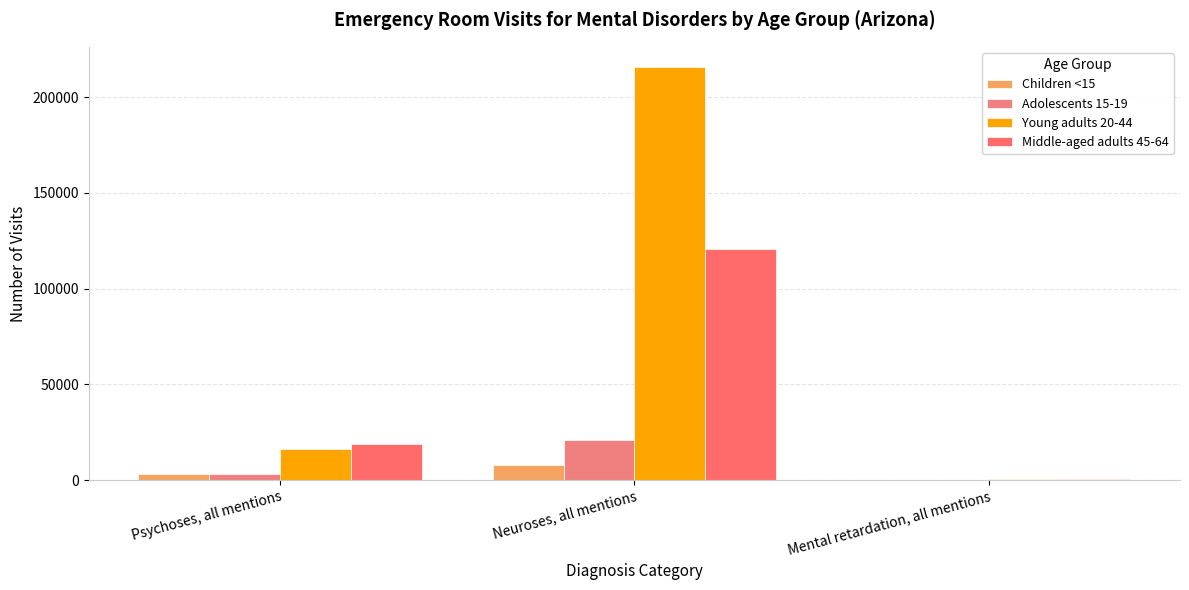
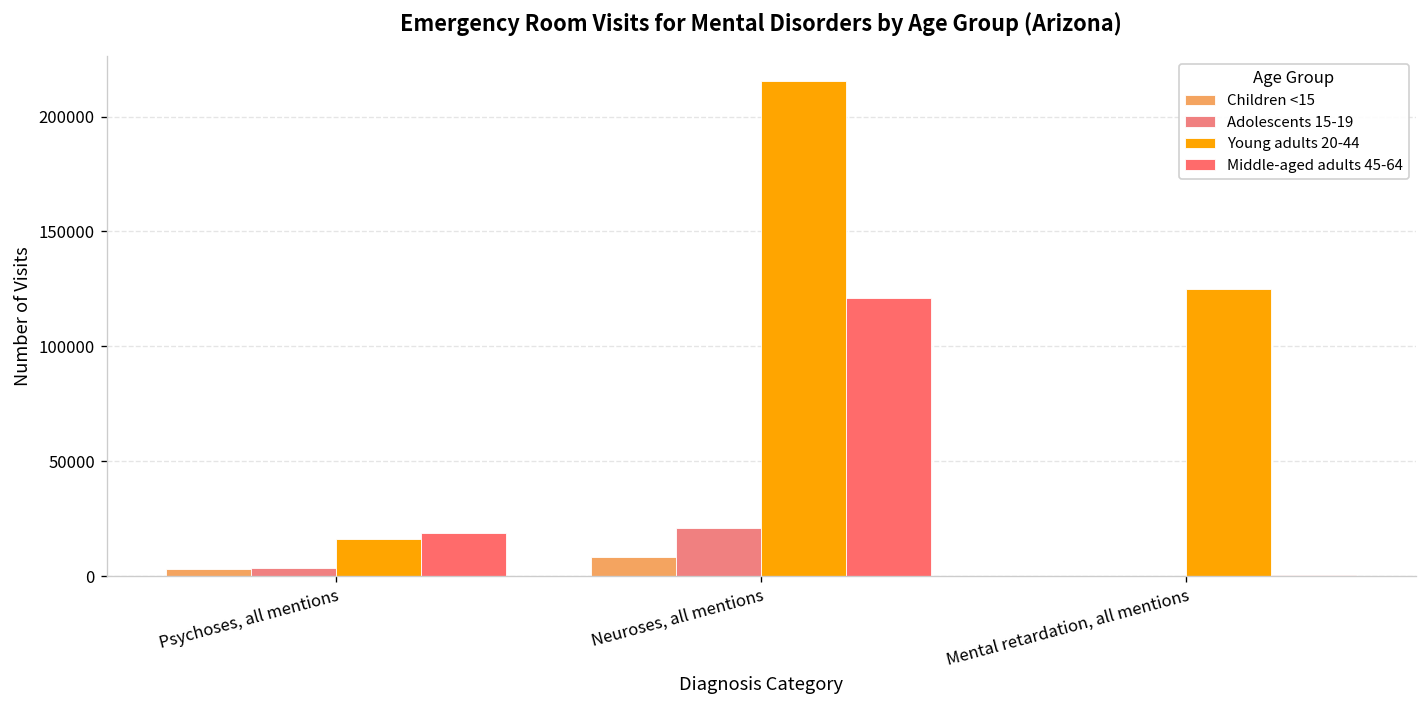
Young adults 20-44, Mental retardation, all mentions: 1000 -> 125000
